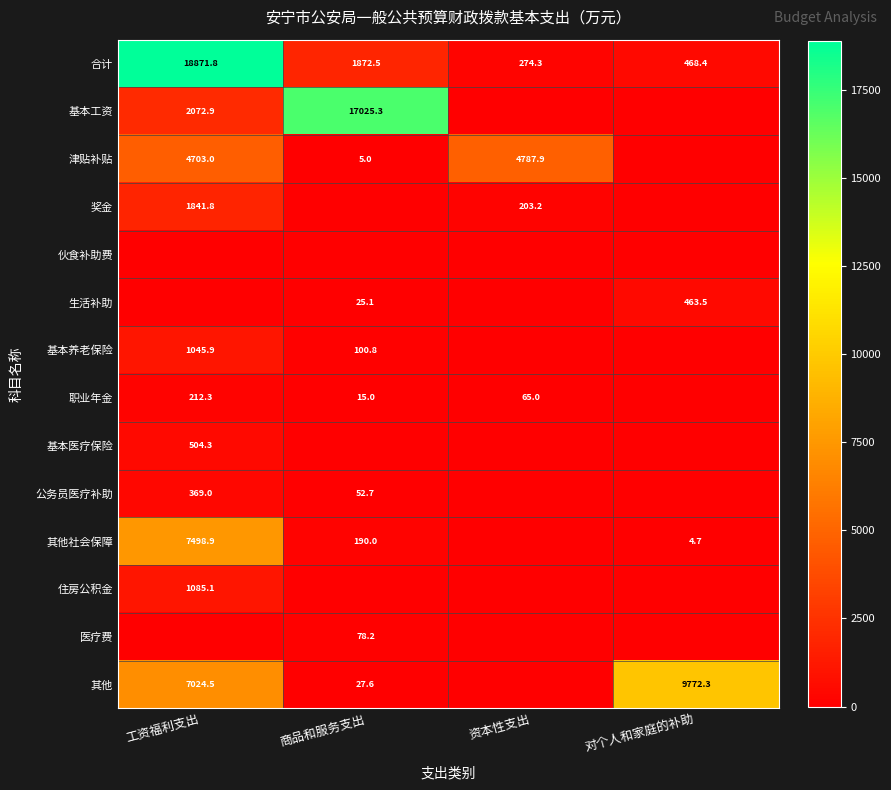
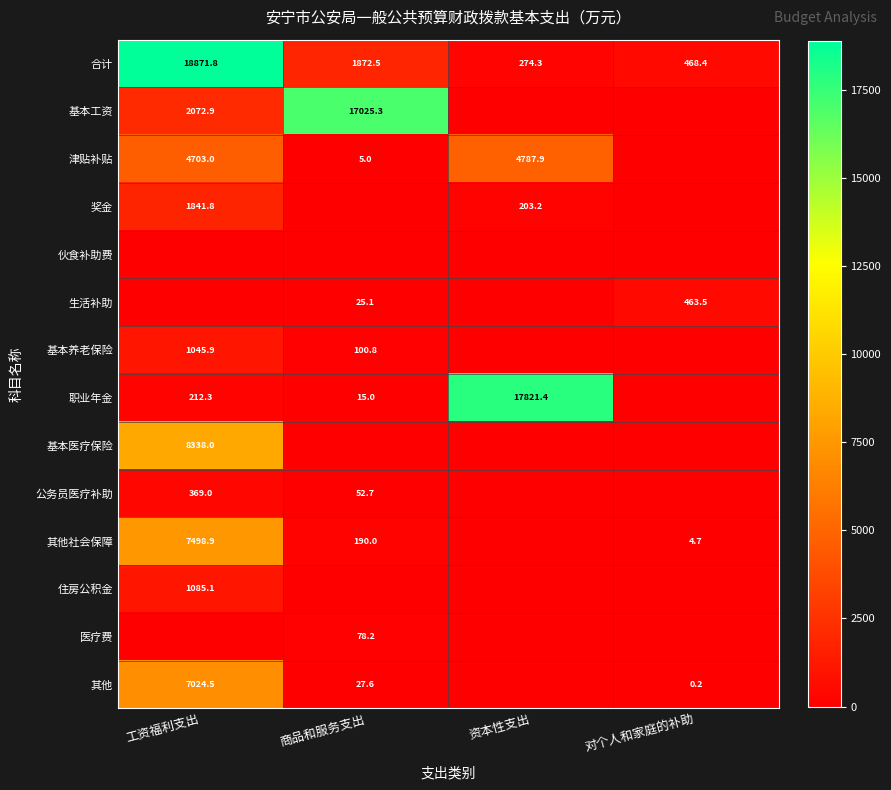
职业年金, 资本性支出: 65.0 -> 17821.4
基本医疗保险, 工资福利支出: 504.3 -> 8338.0
其他, 对个人和家庭的补助: 9772.3 -> 0.2
